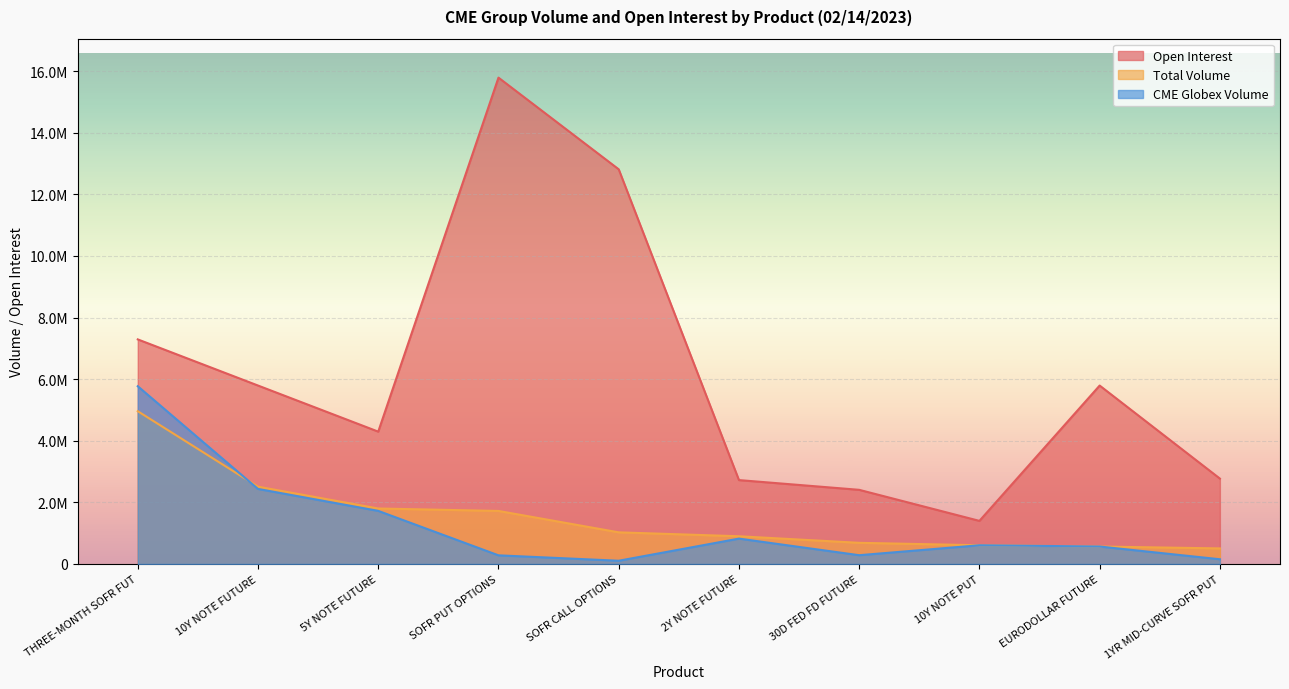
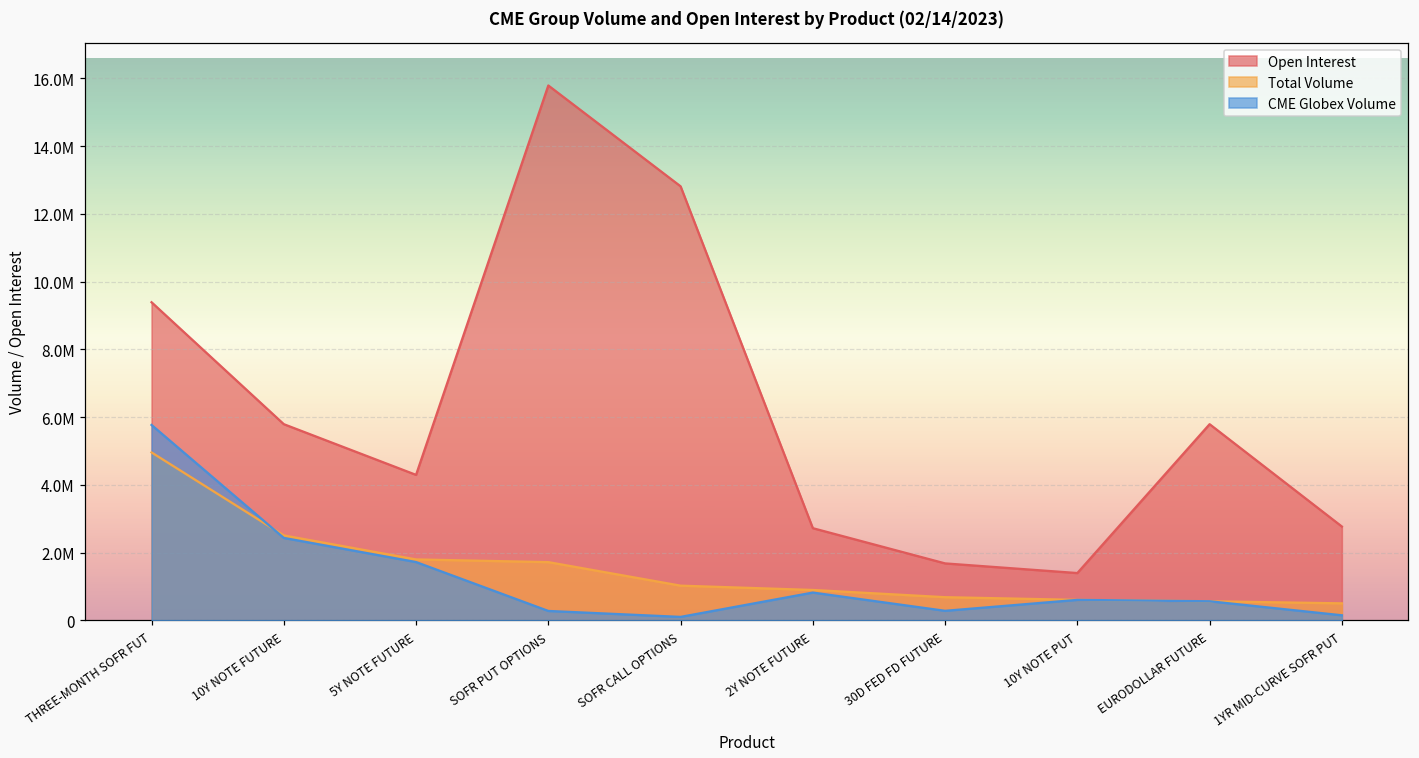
Open Interest, THREE-MONTH SOFR FUT: 7300000 -> 9400000
Open Interest, 30D FED FD FUTURE: 2400000 -> 1700000
